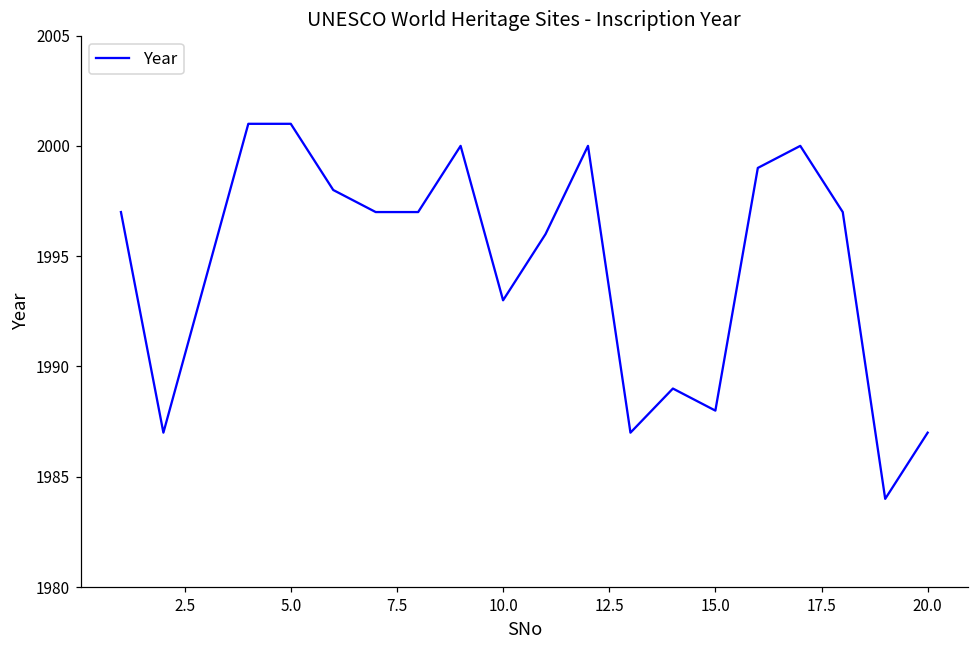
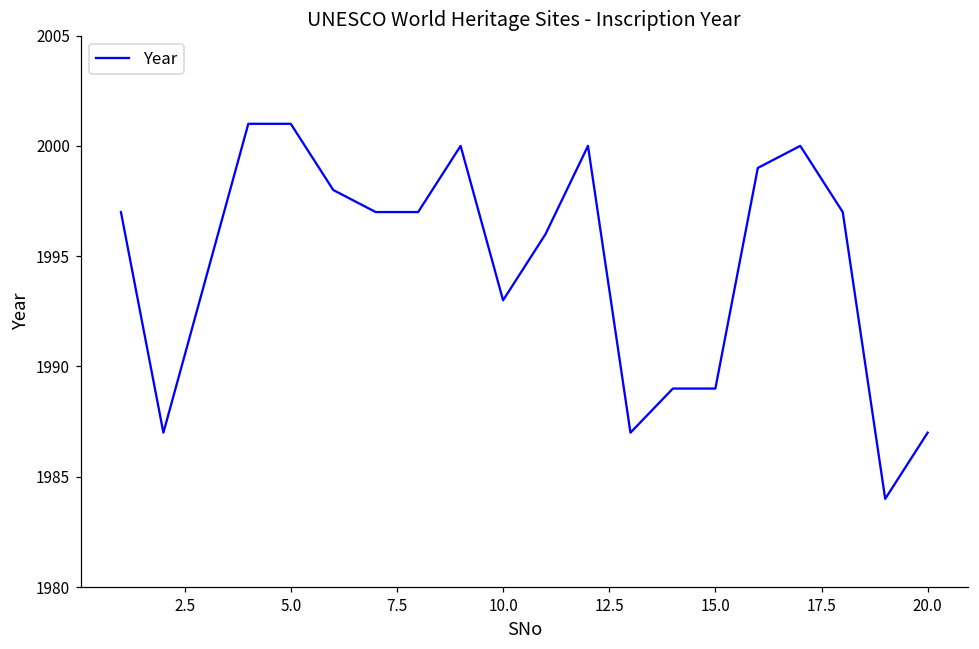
15.0: 1988 -> 1989
